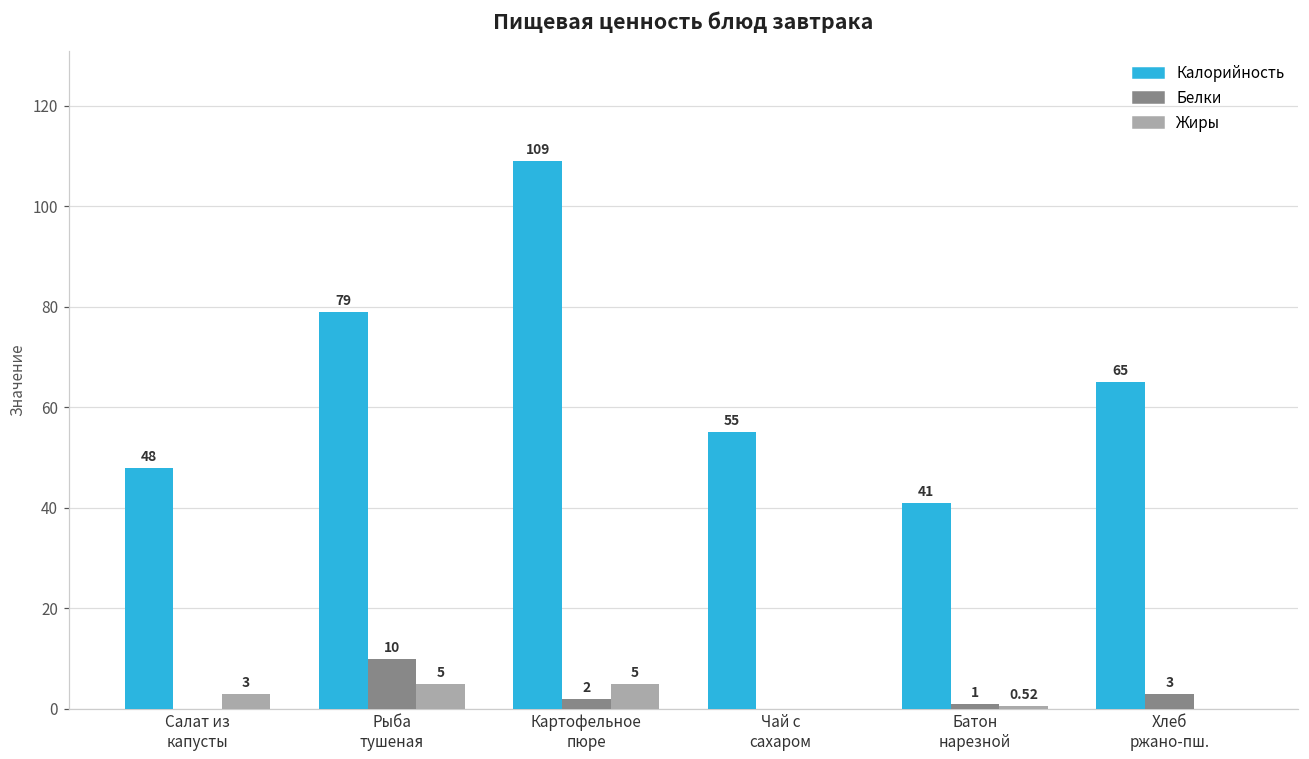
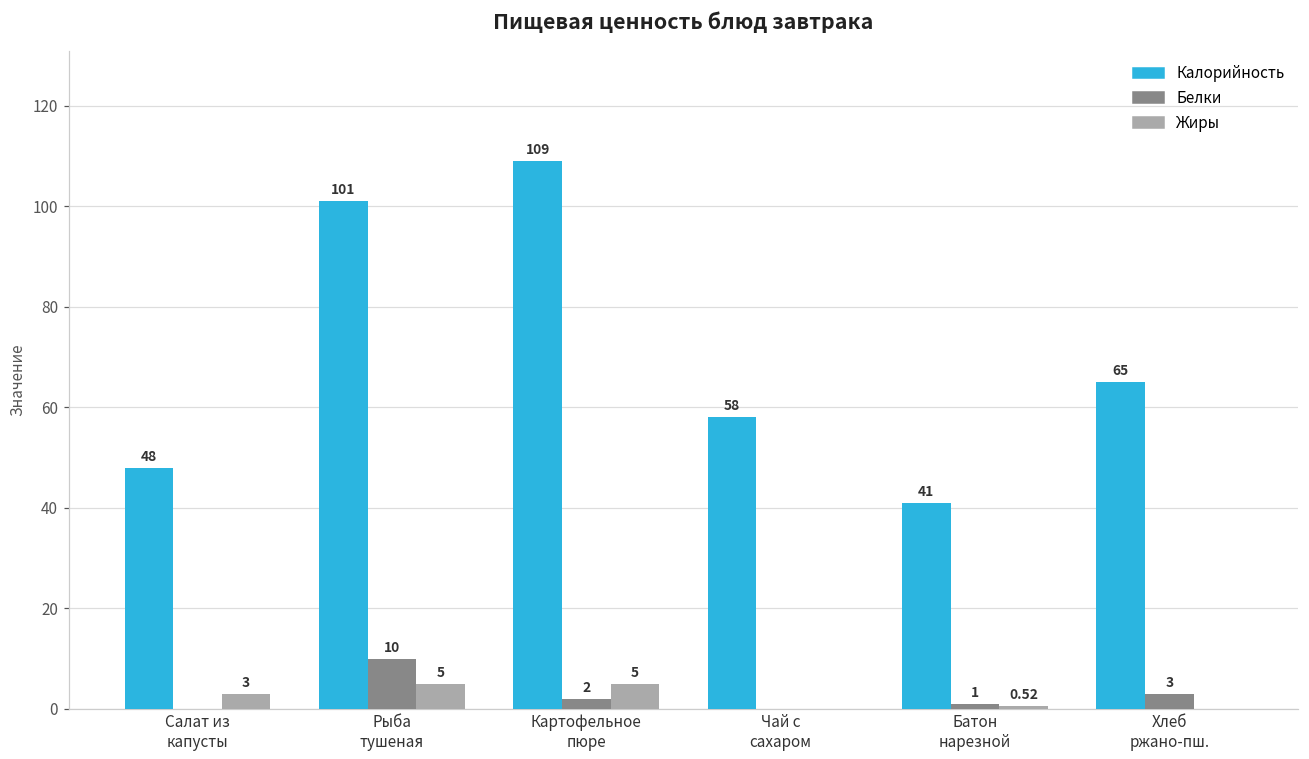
Калорийность, Рыба тушеная: 79 -> 101
Калорийность, Чай с сахаром: 55 -> 58
